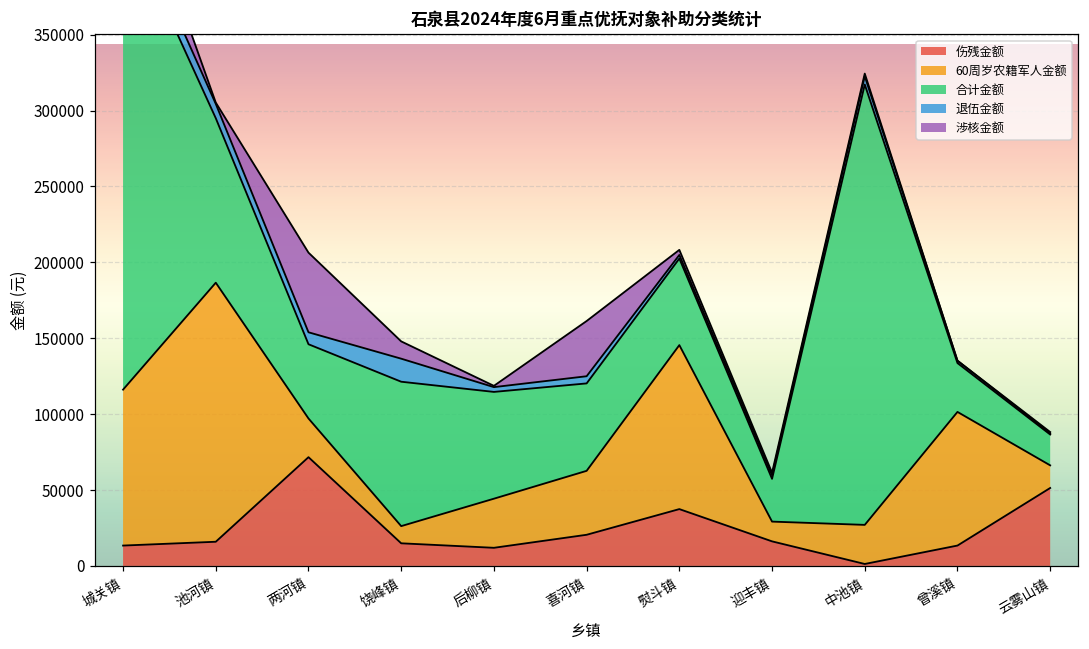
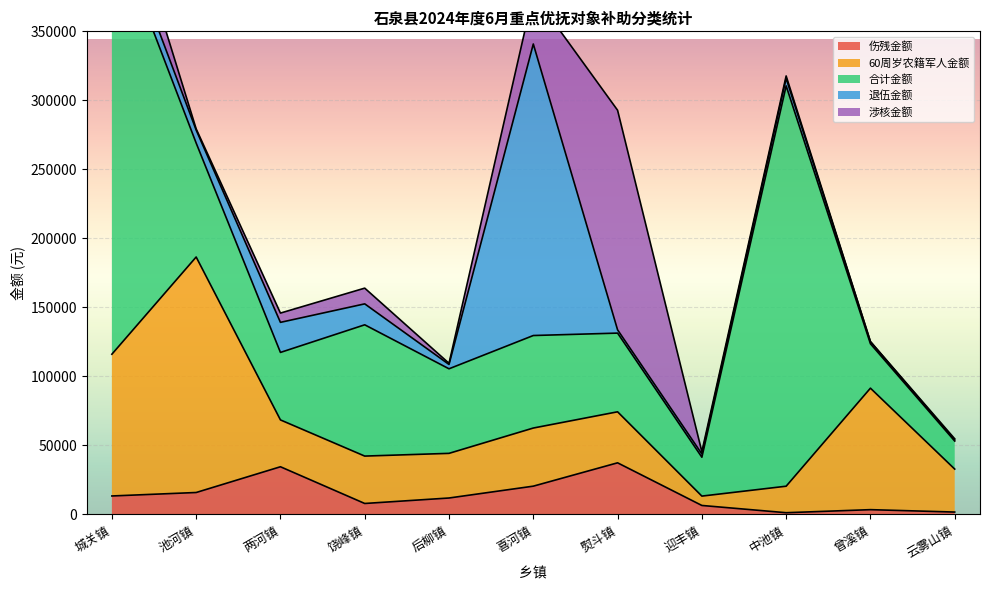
合计金额, 池河镇: 108000 -> 83000
伤残金额, 两河镇: 72000 -> 35000
60周岁农籍军人金额, 两河镇: 25000 -> 34000
退伍金额, 两河镇: 8000 -> 22000
涉核金额, 两河镇: 52000 -> 7000
伤残金额, 饶峰镇: 15000 -> 8000
60周岁农籍军人金额, 饶峰镇: 11000 -> 34000
合计金额, 后柳镇: 70000 -> 61000
合计金额, 喜河镇: 58000 -> 67000
退伍金额, 喜河镇: 5000 -> 211000
60周岁农籍军人金额, 熨斗镇: 108000 -> 37000
涉核金额, 熨斗镇: 3000 -> 159000
伤残金额, 迎丰镇: 16000 -> 7000
60周岁农籍军人金额, 迎丰镇: 13000 -> 7000
60周岁农籍军人金额, 中池镇: 26000 -> 19000
伤残金额, 曾溪镇: 13000 -> 3000
伤残金额, 云雾山镇: 51000 -> 2000
60周岁农籍军人金额, 云雾山镇: 15000 -> 31000
